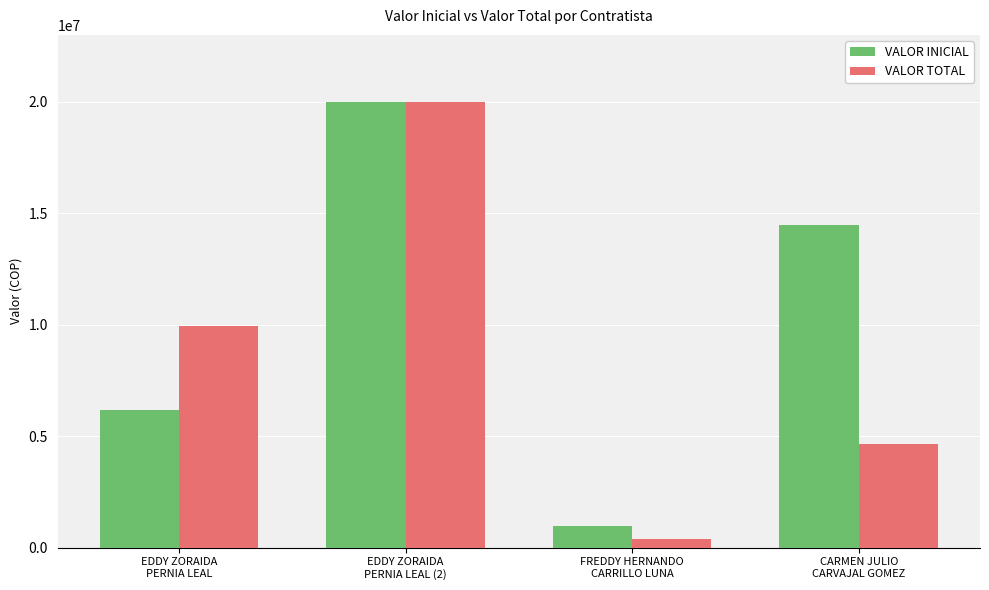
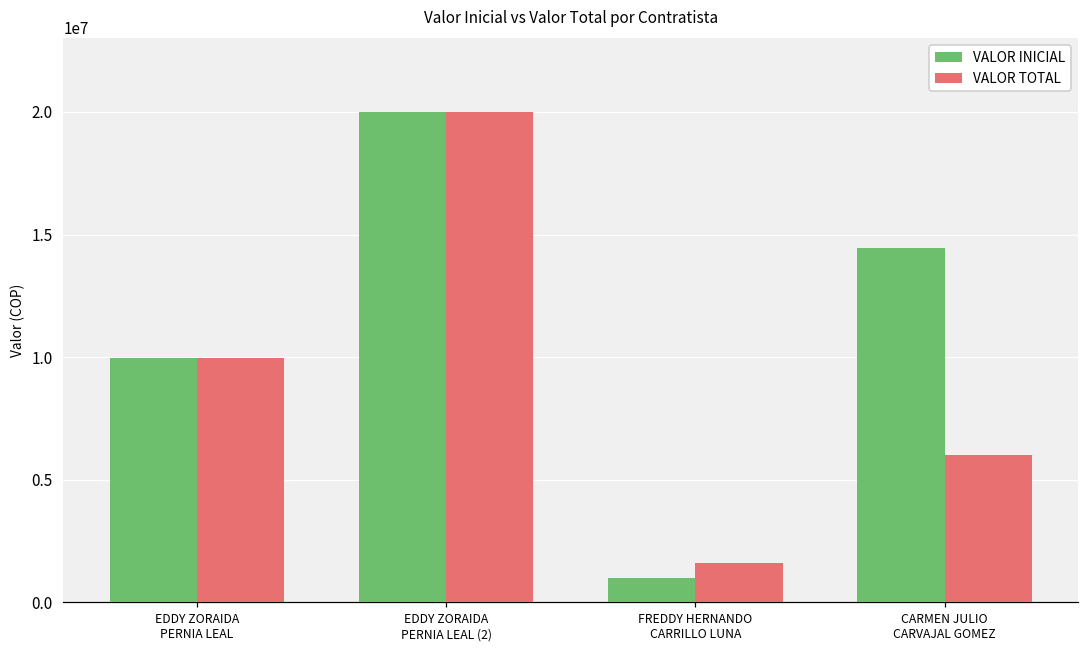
VALOR INICIAL, EDDY ZORAIDA PERNIA LEAL: 6200000 -> 10000000
VALOR TOTAL, FREDDY HERNANDO CARRILLO LUNA: 400000 -> 1600000
VALOR TOTAL, CARMEN JULIO CARVAJAL GOMEZ: 4600000 -> 6000000
